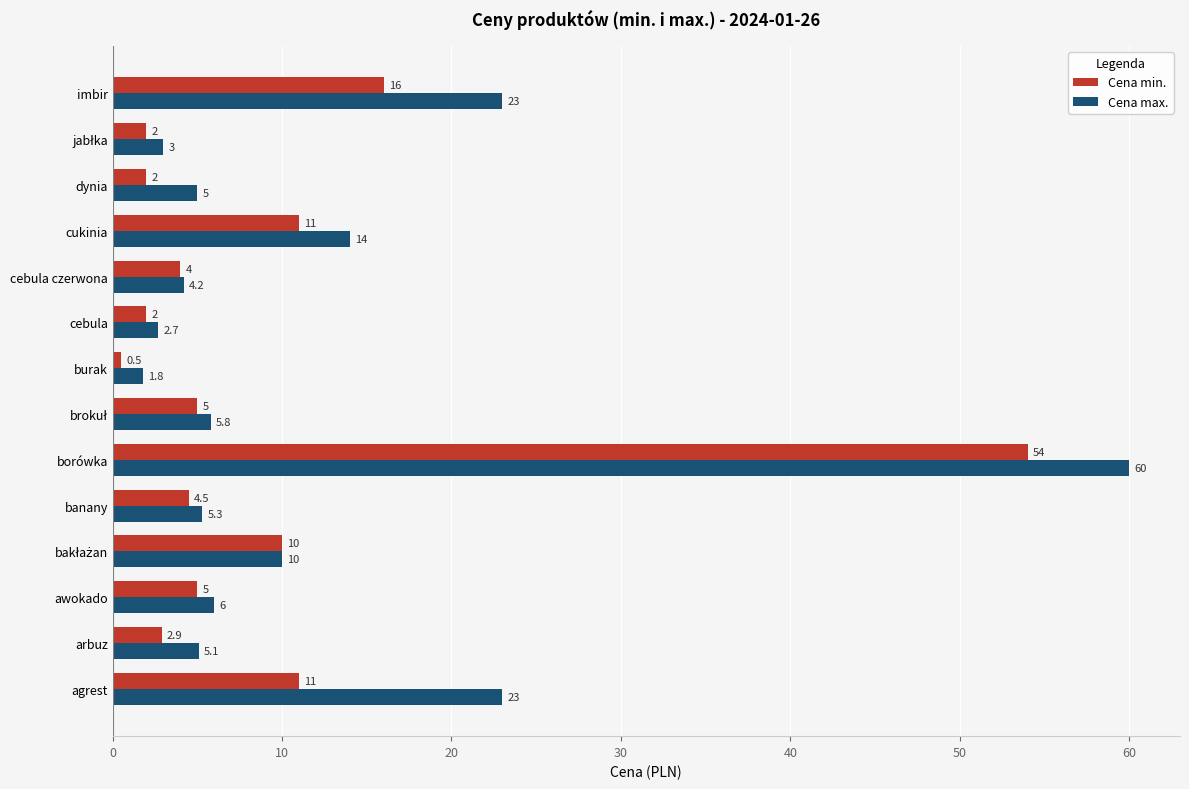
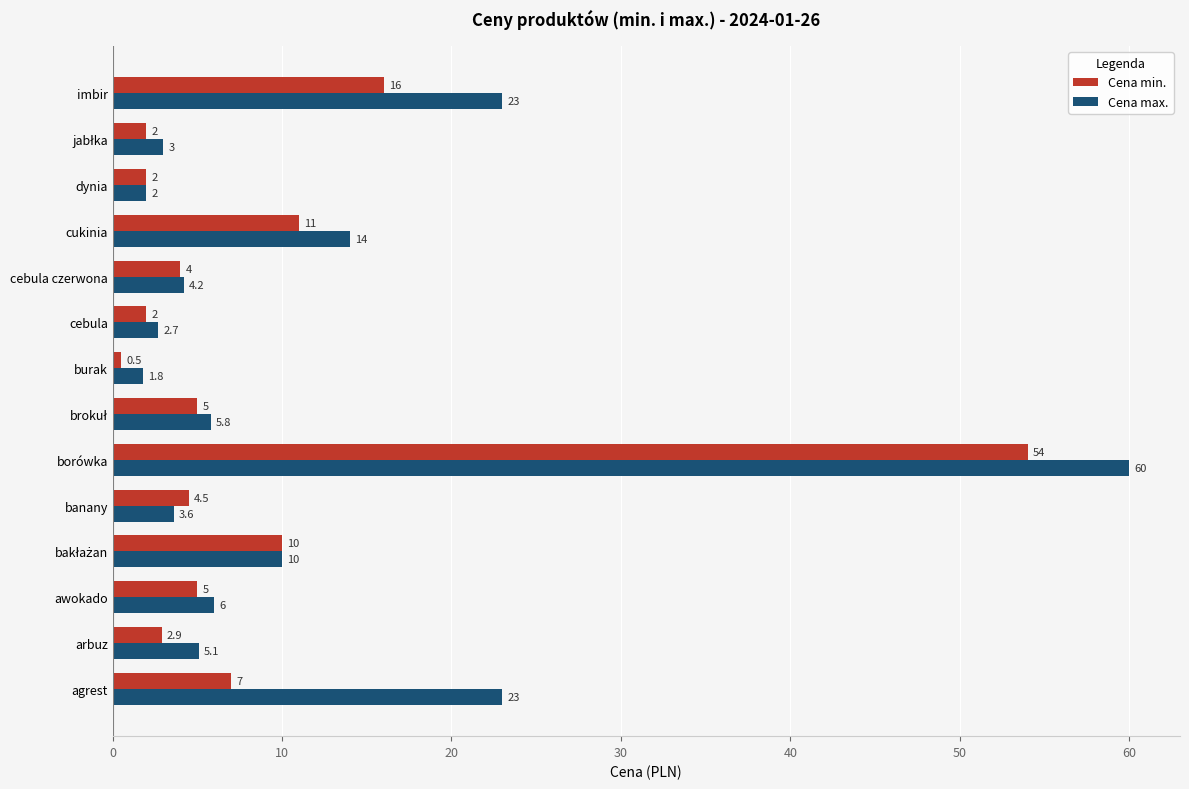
Cena max., dynia: 5 -> 2
Cena max., banany: 5.3 -> 3.6
Cena min., agrest: 11 -> 7
